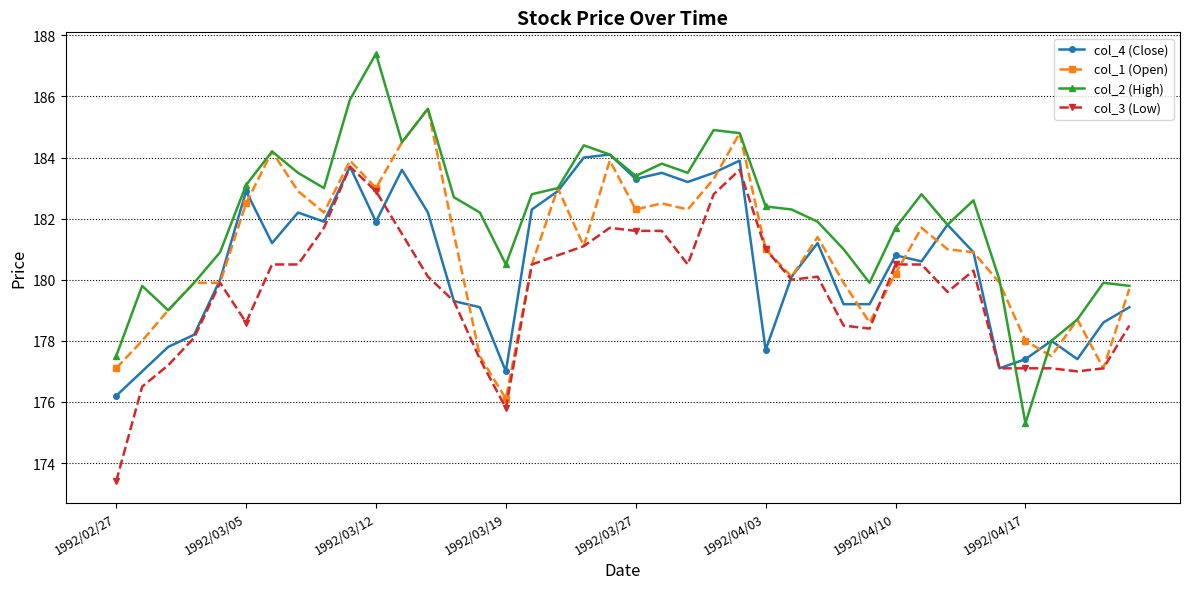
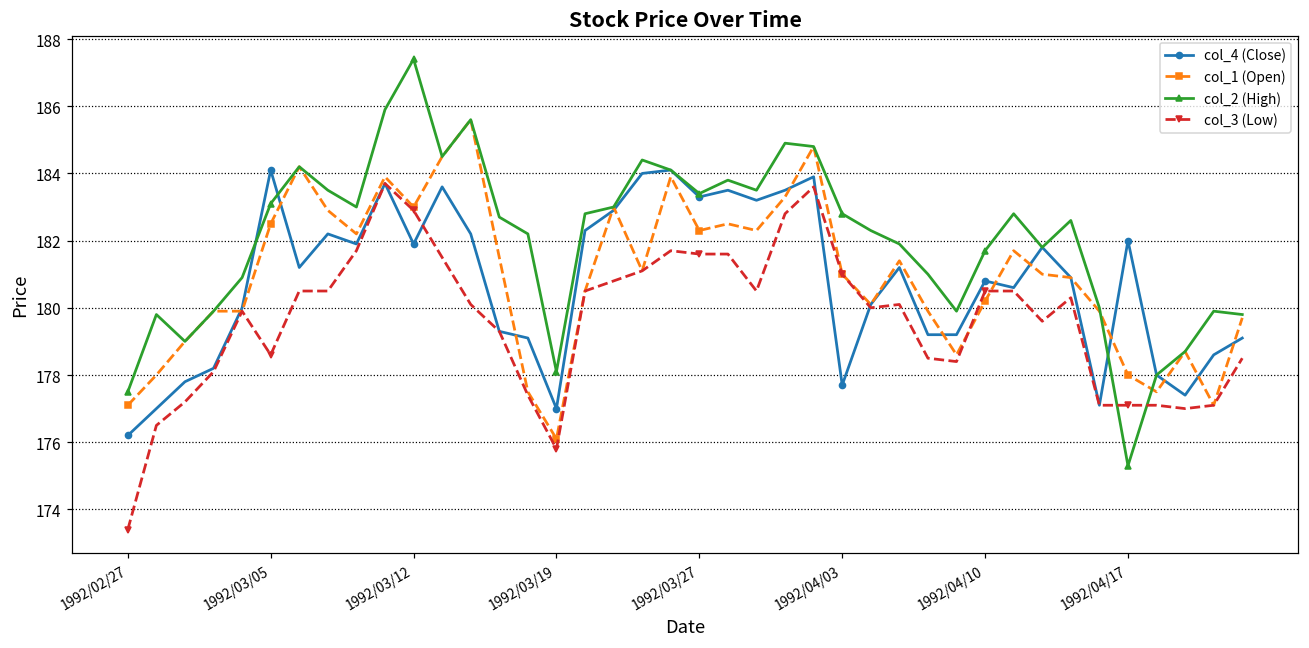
col_4 (Close), 1992/03/05: 182.9 -> 184.1
col_2 (High), 1992/03/19: 180.5 -> 178.1
col_2 (High), 1992/04/03: 182.4 -> 182.8
col_4 (Close), 1992/04/17: 177.4 -> 182.0
